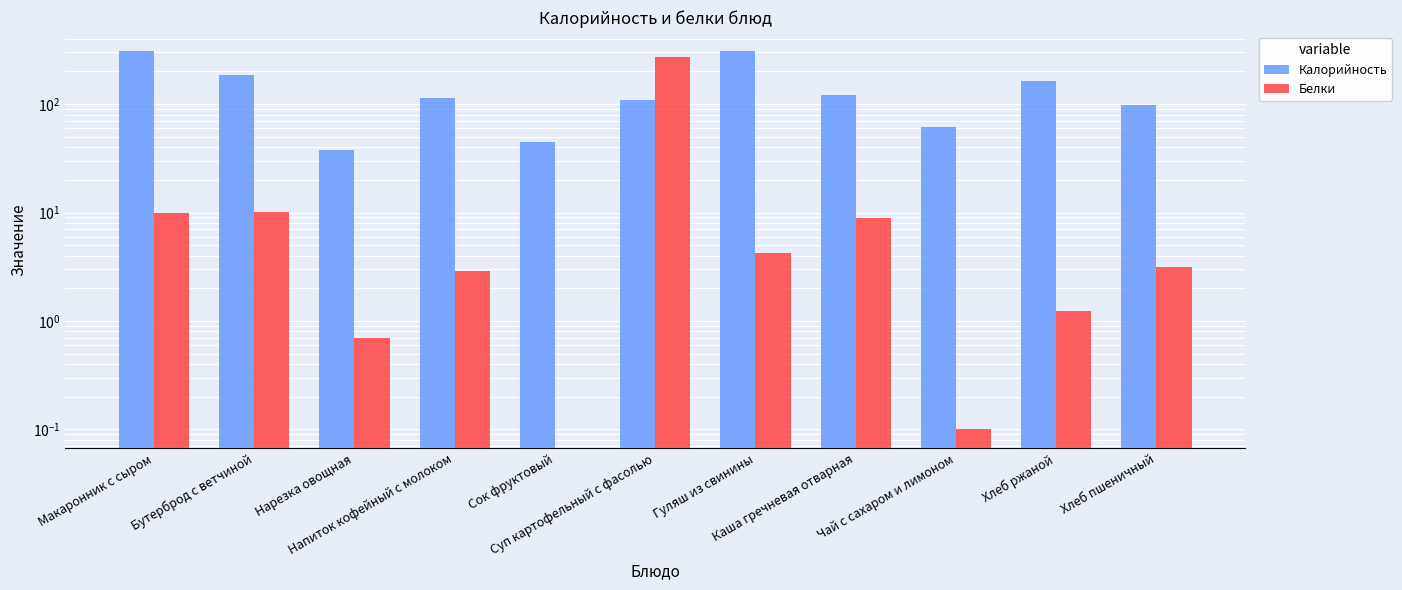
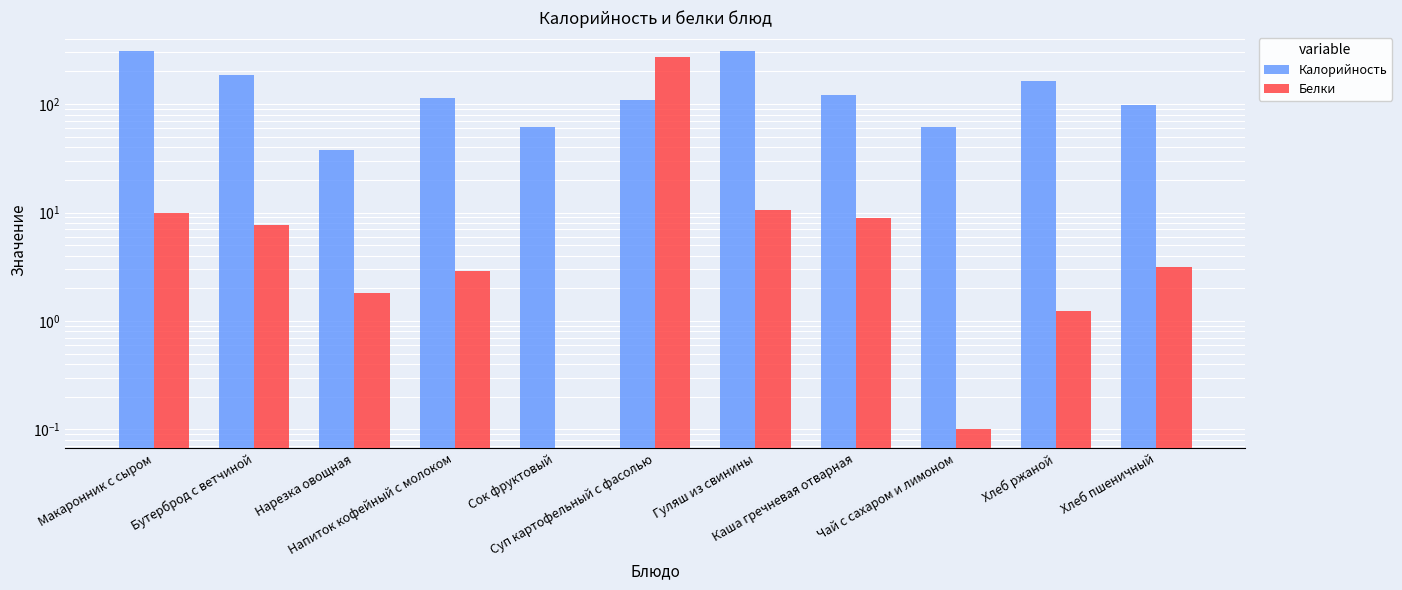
Белки, Бутерброд с ветчиной: 10 -> 8
Белки, Нарезка овощная: 0.7 -> 1.8
Калорийность, Сок фруктовый: 45 -> 60
Белки, Гуляш из свинины: 4.2 -> 11
